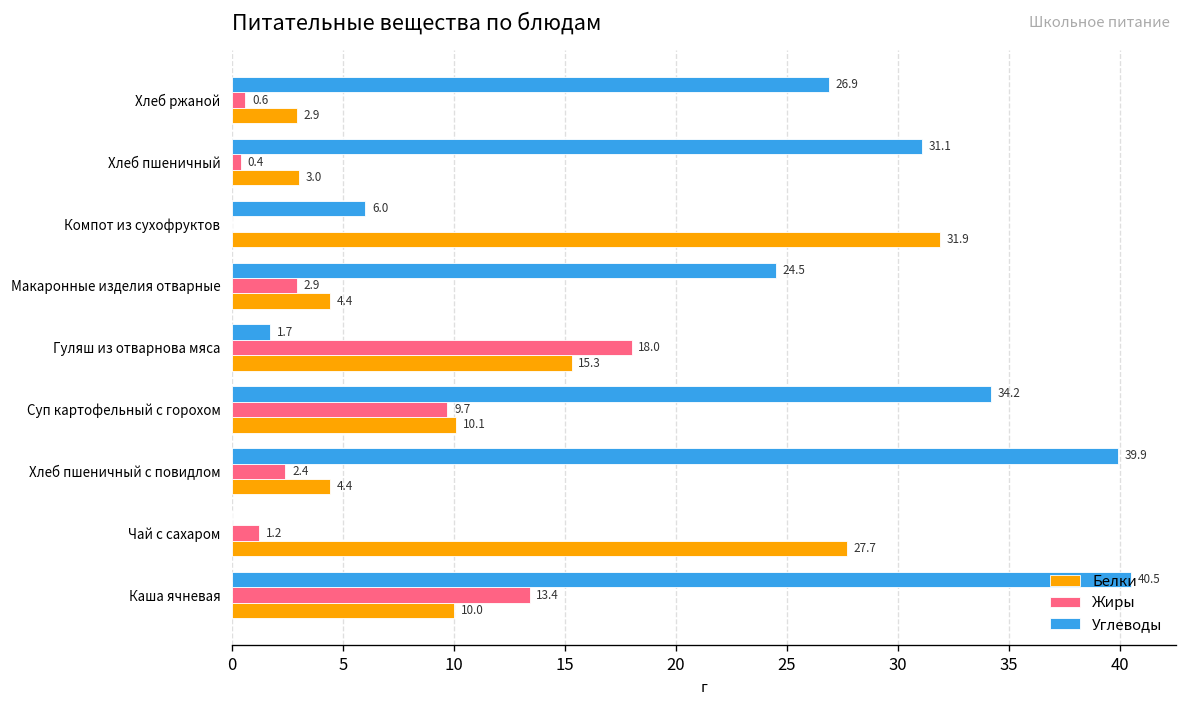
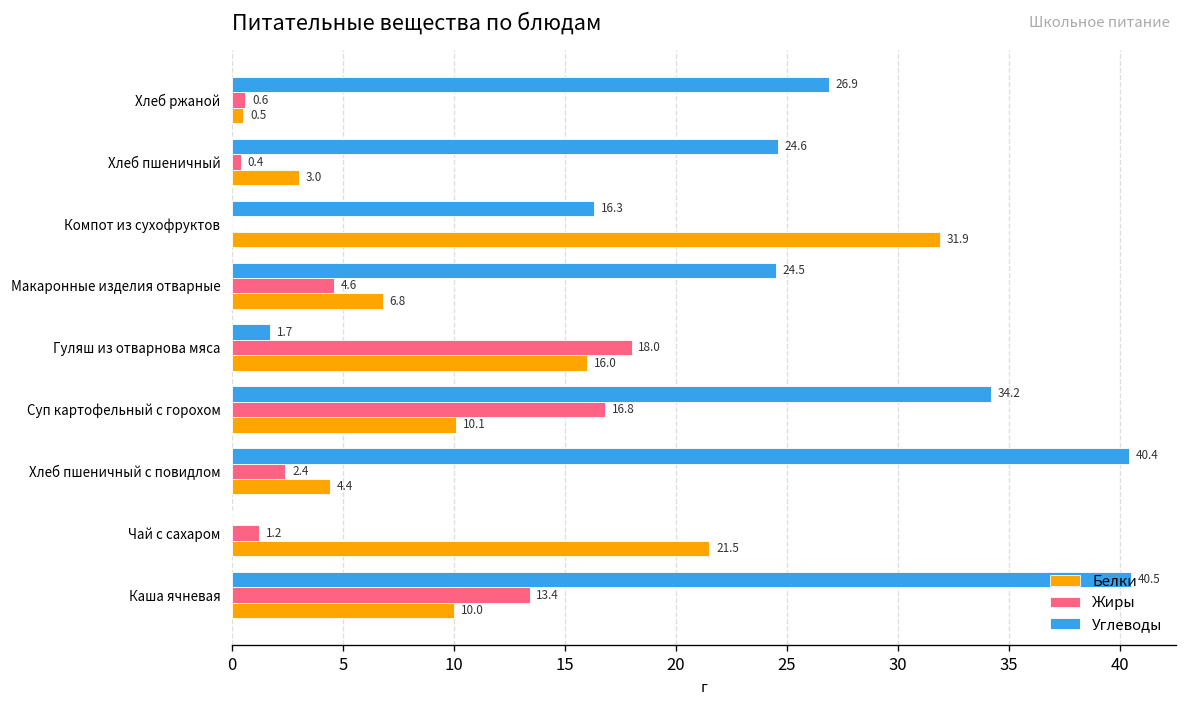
Белки, Хлеб ржаной: 2.9 -> 0.5
Углеводы, Хлеб пшеничный: 31.1 -> 24.6
Углеводы, Компот из сухофруктов: 6.0 -> 16.3
Жиры, Макаронные изделия отварные: 2.9 -> 4.6
Белки, Макаронные изделия отварные: 4.4 -> 6.8
Белки, Гуляш из отварнова мяса: 15.3 -> 16.0
Жиры, Суп картофельный с горохом: 9.7 -> 16.8
Углеводы, Хлеб пшеничный с повидлом: 39.9 -> 40.4
Белки, Чай с сахаром: 27.7 -> 21.5
